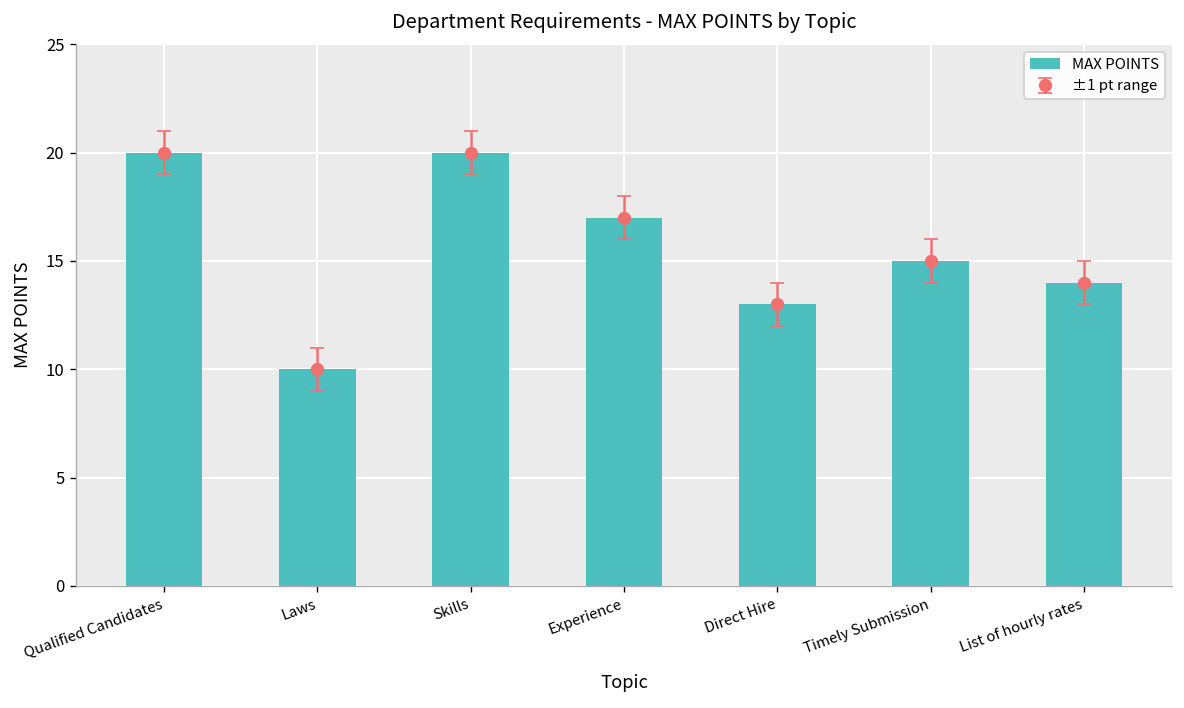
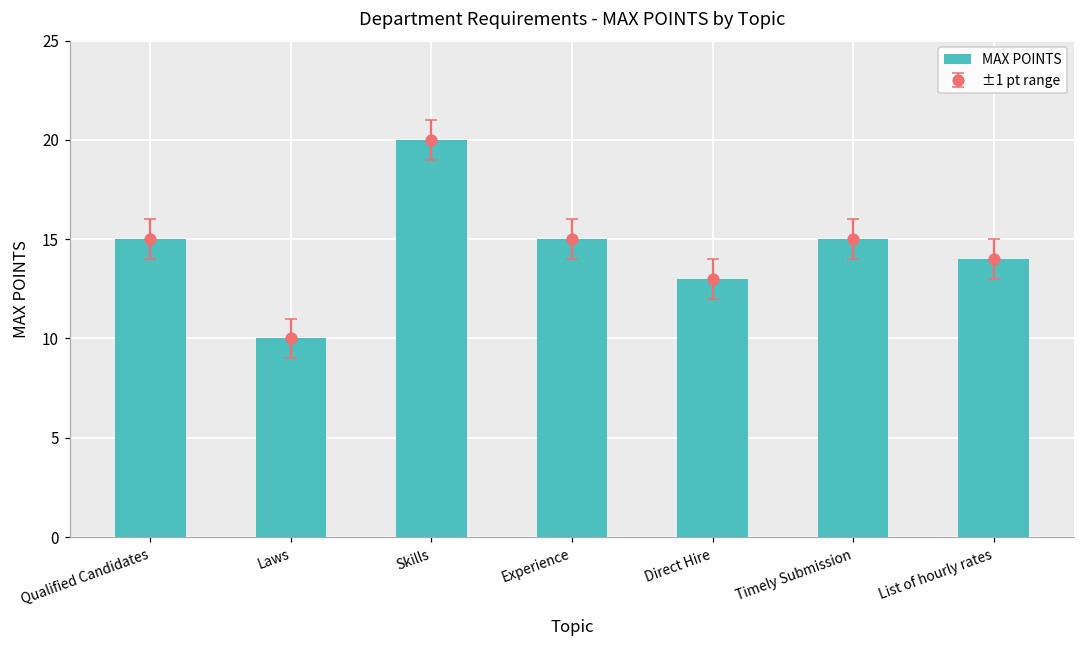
MAX POINTS, Qualified Candidates: 20 -> 15
MAX POINTS, Experience: 17 -> 15
